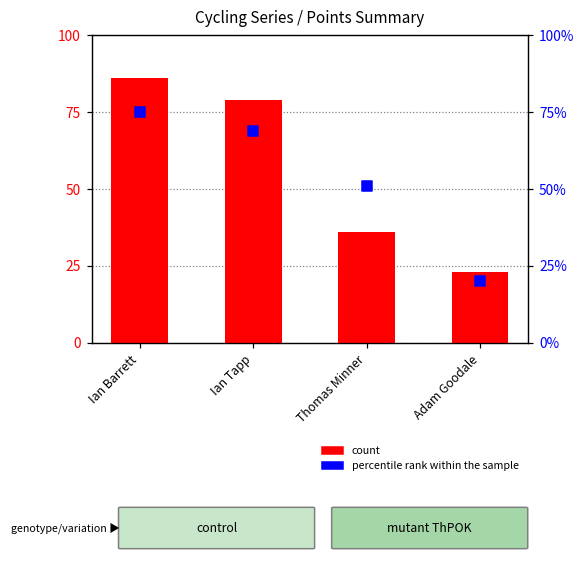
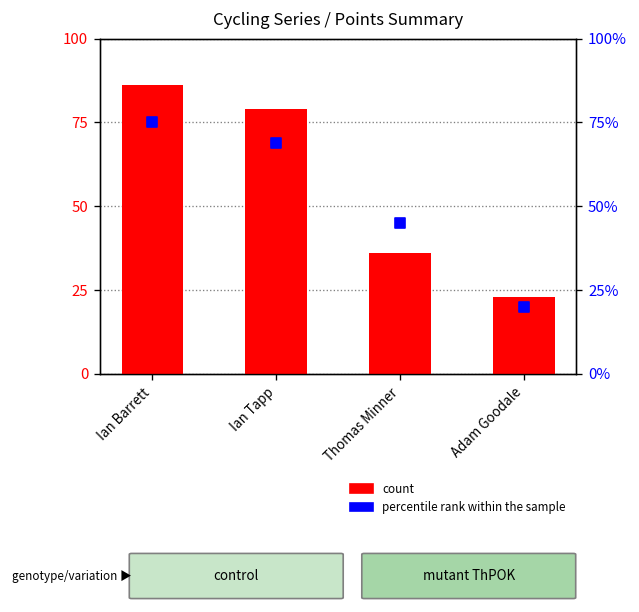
percentile rank within the sample, Thomas Minner: 51% -> 45%
